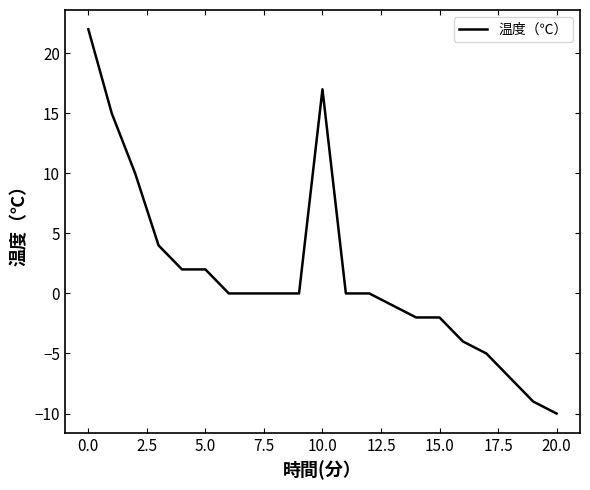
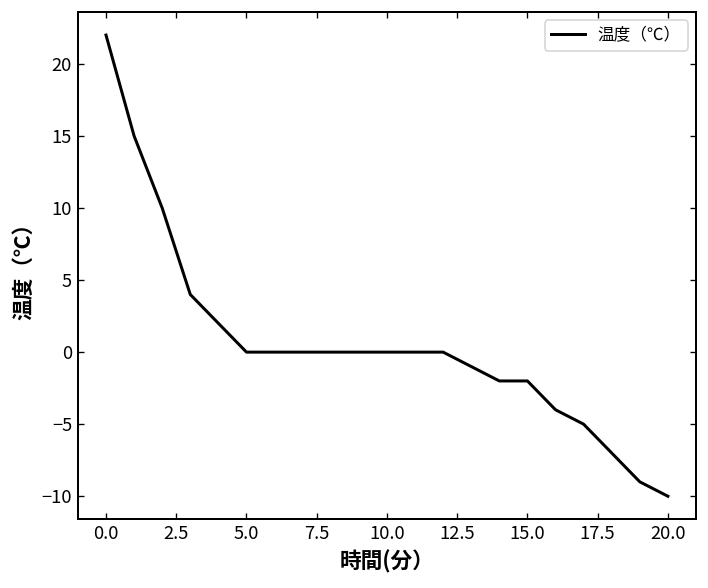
5.0: 2 -> 0
10.0: 17 -> 0
